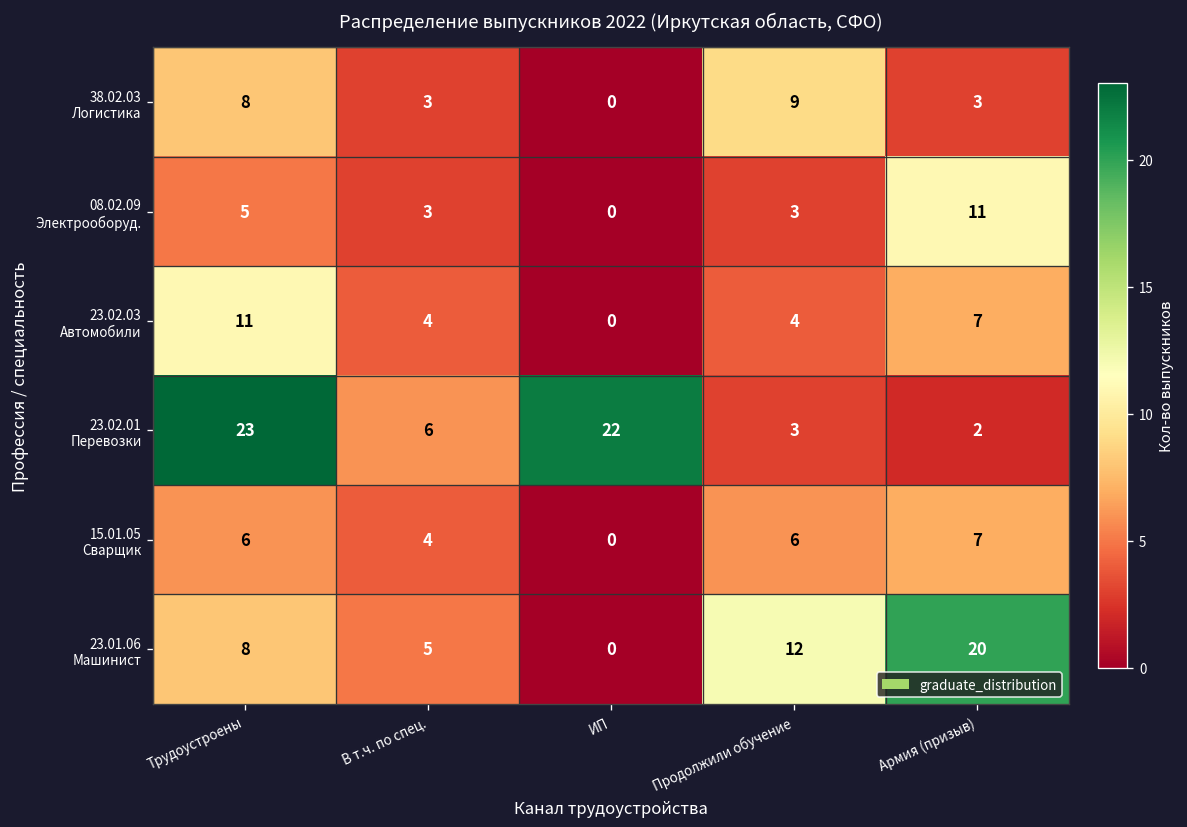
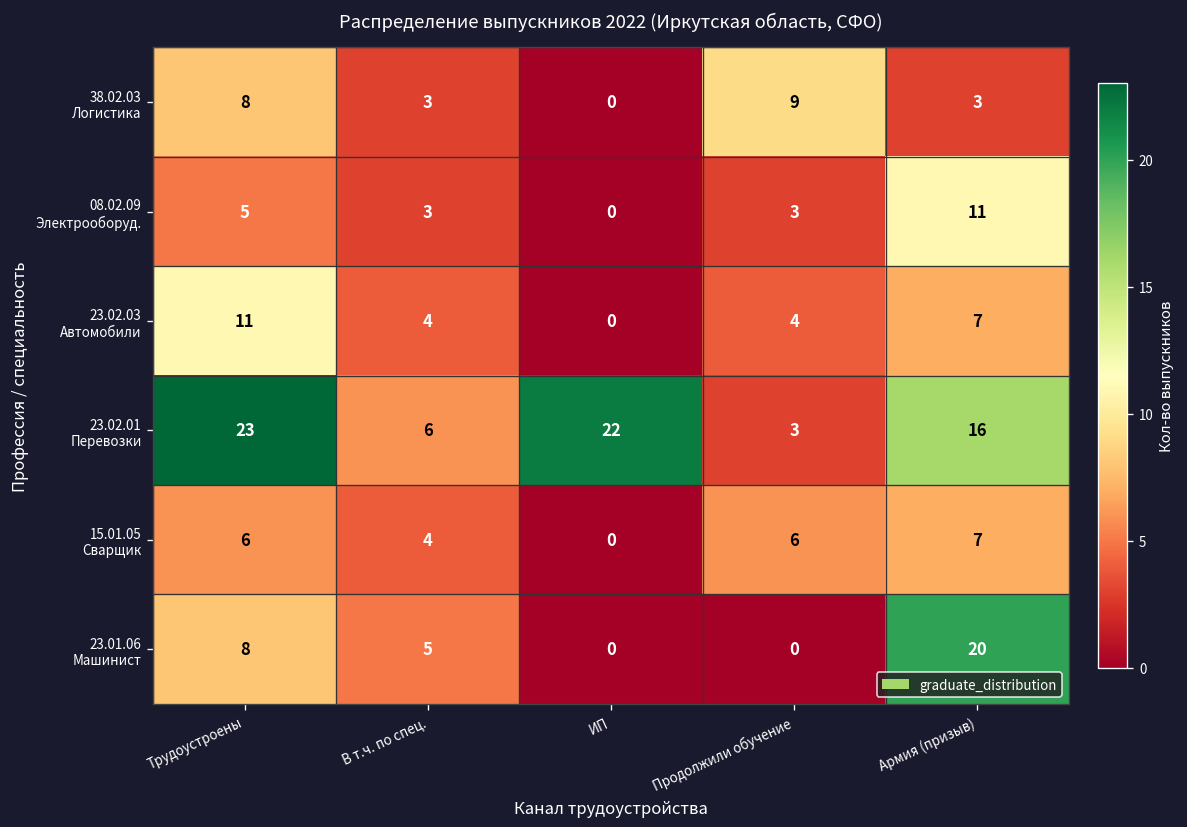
23.02.01 Перевозки, Армия (призыв): 2 -> 16
23.01.06 Машинист, Продолжили обучение: 12 -> 0
